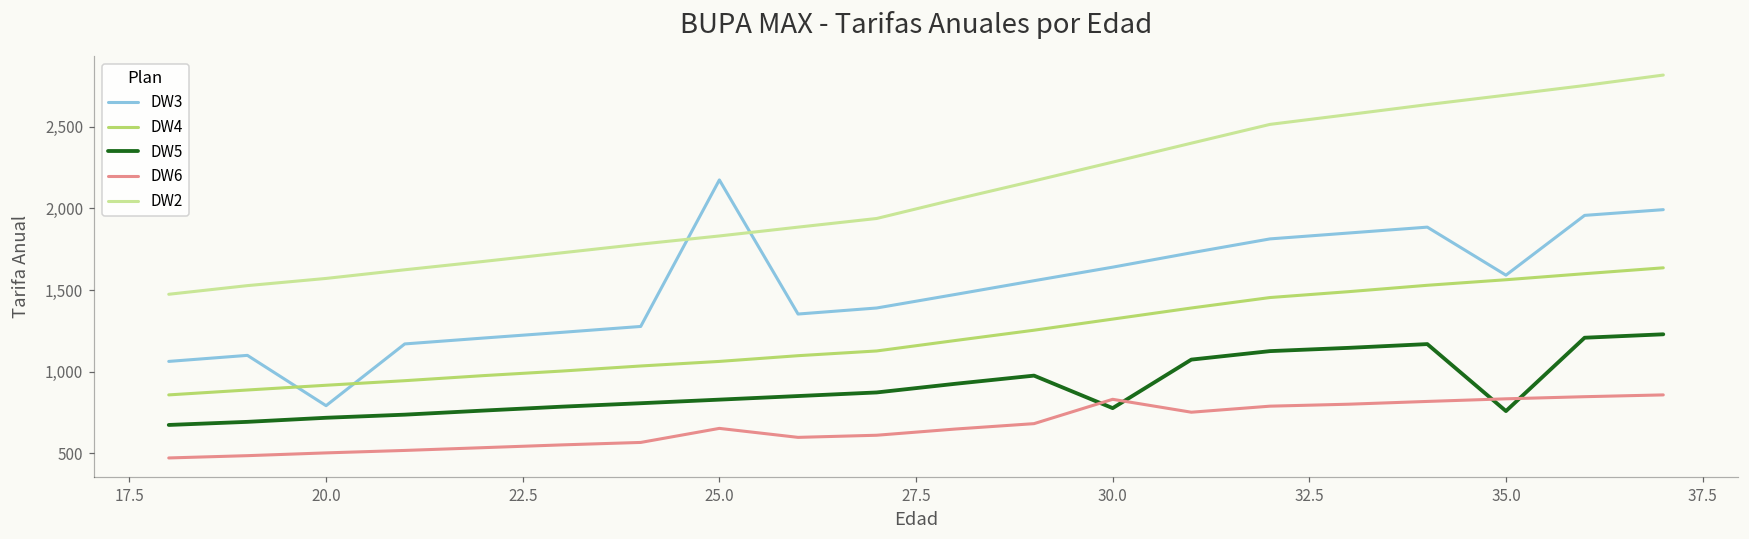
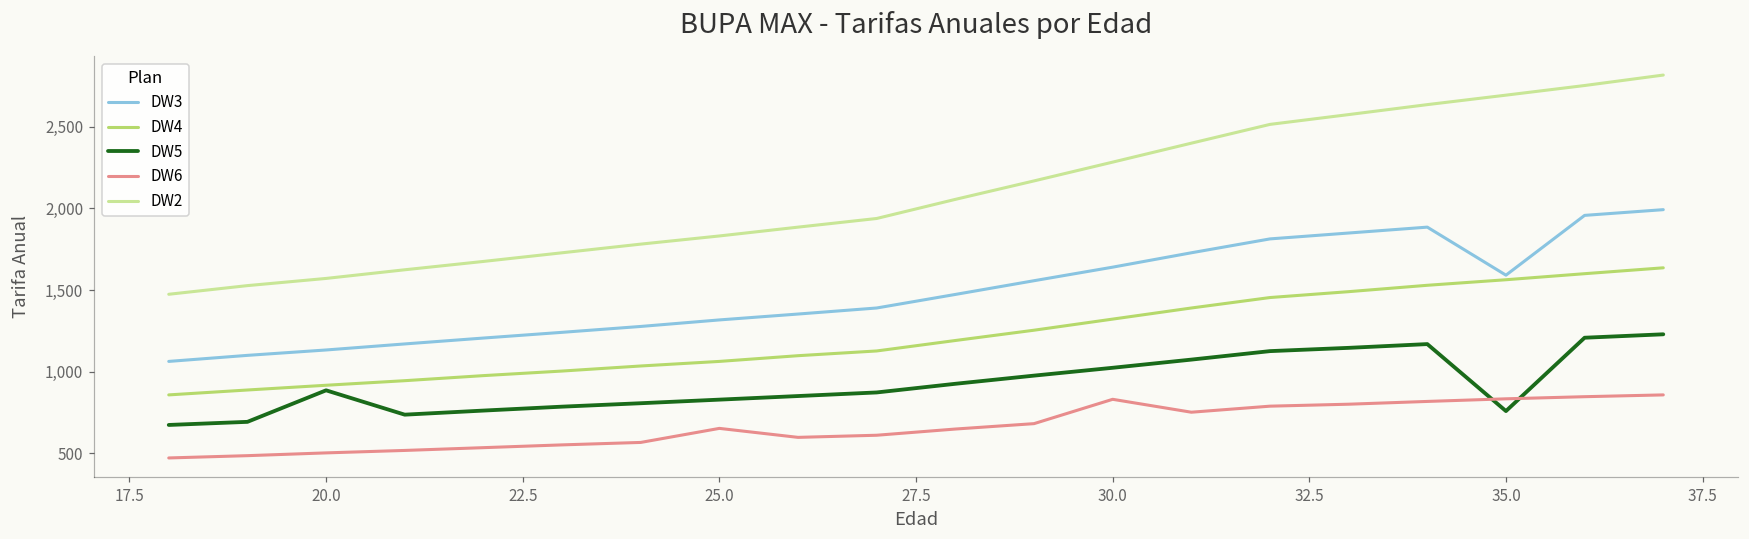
DW3, 20.0: 790 -> 1,130
DW5, 20.0: 720 -> 890
DW3, 25.0: 2,170 -> 1,320
DW5, 30.0: 780 -> 1,020
